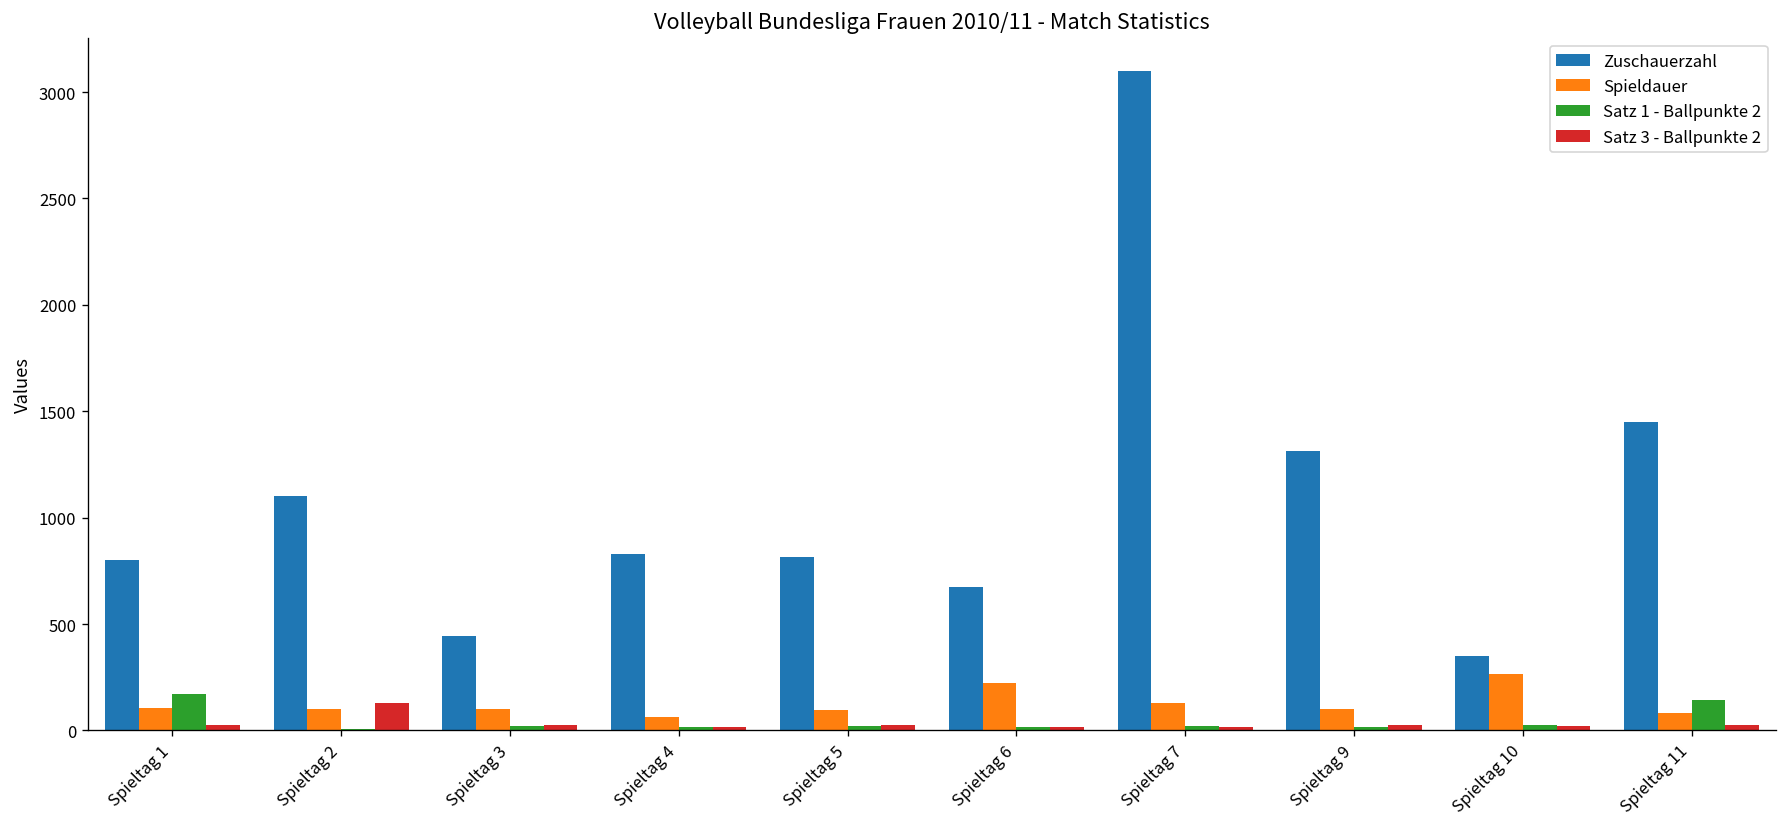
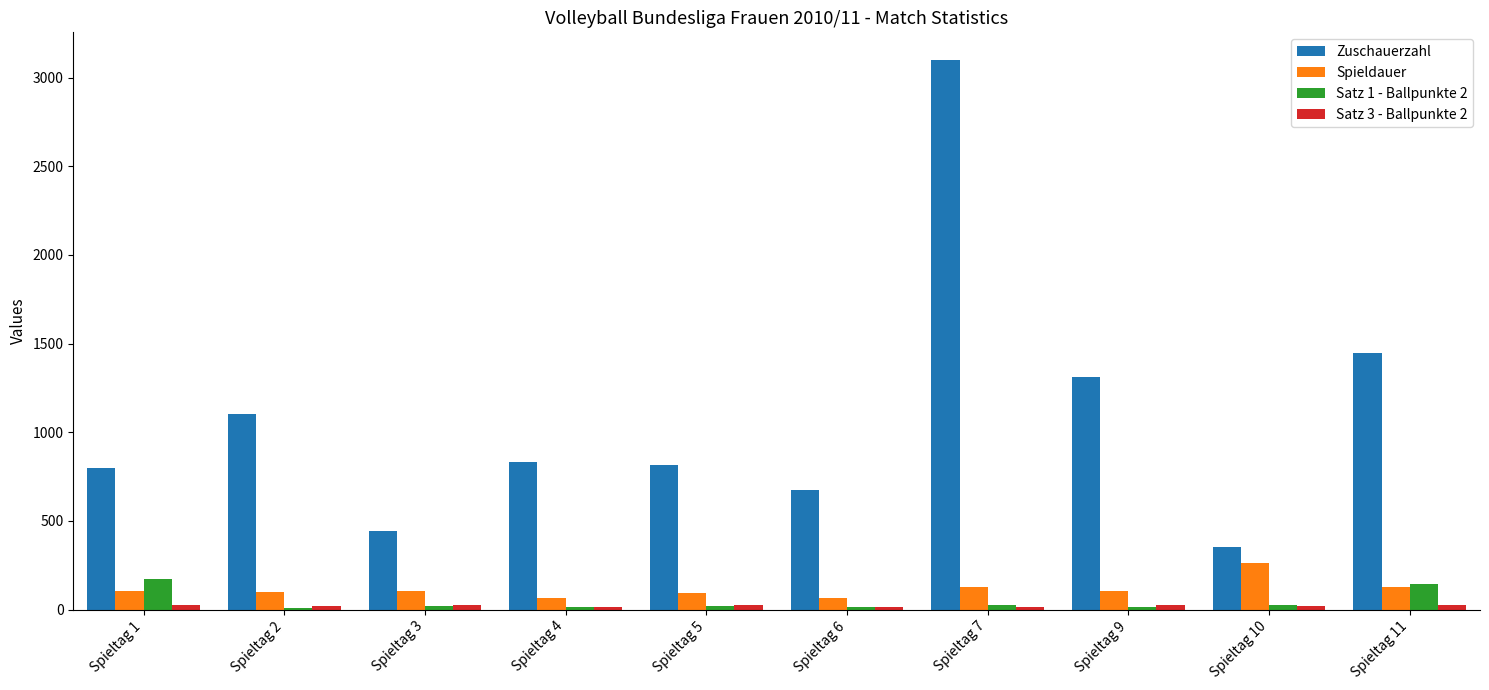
Satz 3 - Ballpunkte 2, Spieltag 2: 130 -> 20
Spieldauer, Spieltag 6: 220 -> 60
Spieldauer, Spieltag 11: 80 -> 130
